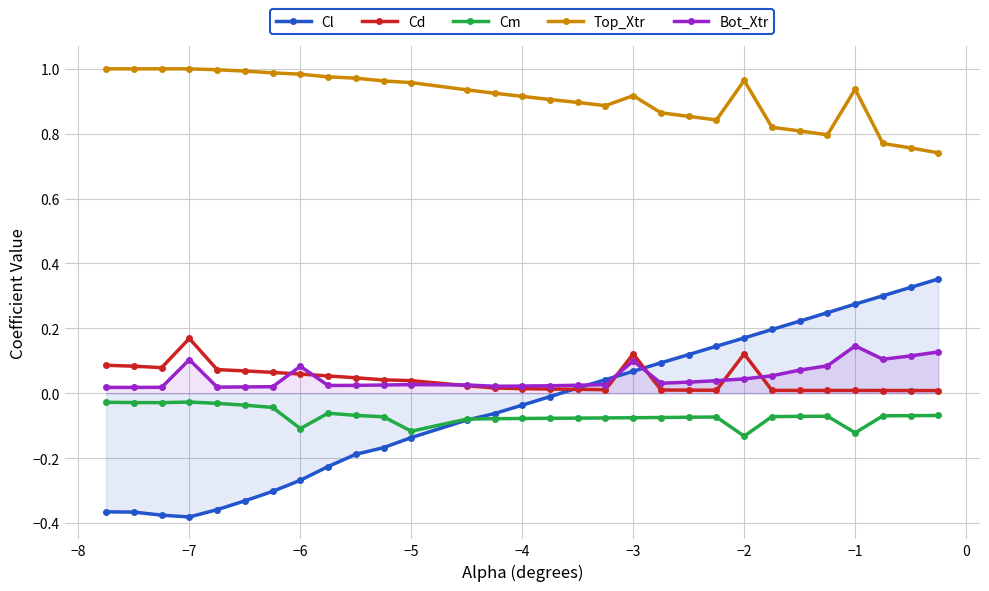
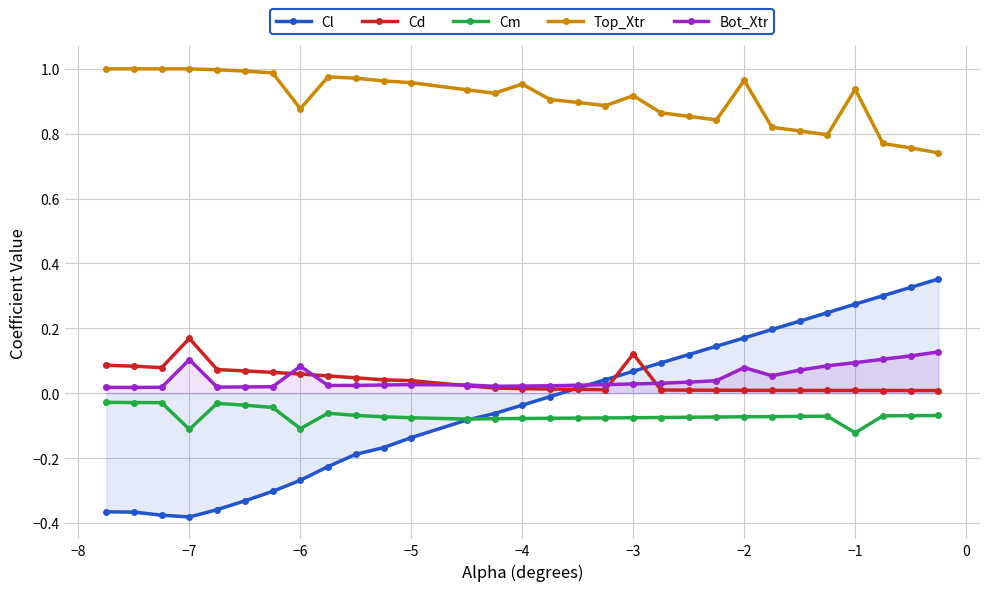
Cm, −7: -0.03 -> -0.11
Top_Xtr, −6: 0.98 -> 0.88
Cm, −5: -0.12 -> -0.08
Top_Xtr, −4: 0.92 -> 0.95
Bot_Xtr, −3: 0.10 -> 0.03
Cd, −2: 0.12 -> 0.01
Cm, −2: -0.13 -> -0.07
Bot_Xtr, −2: 0.04 -> 0.08
Bot_Xtr, −1: 0.15 -> 0.09
